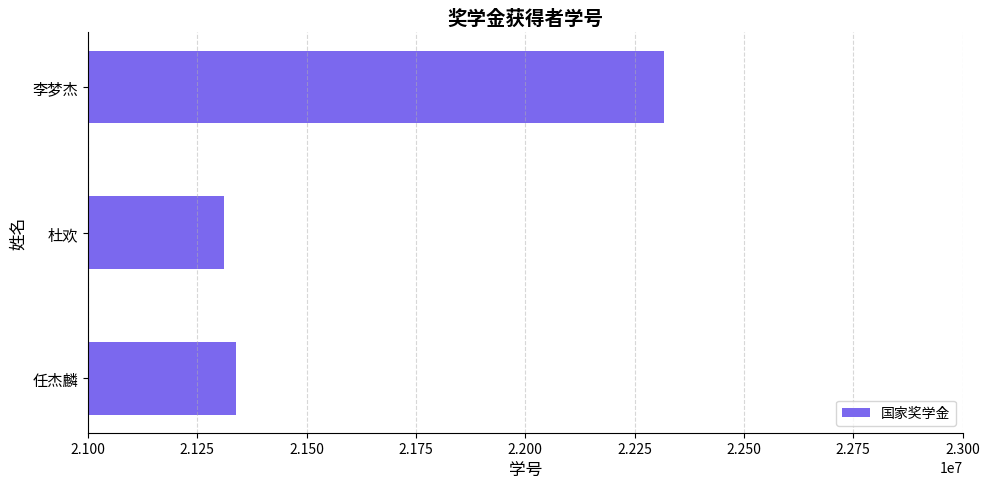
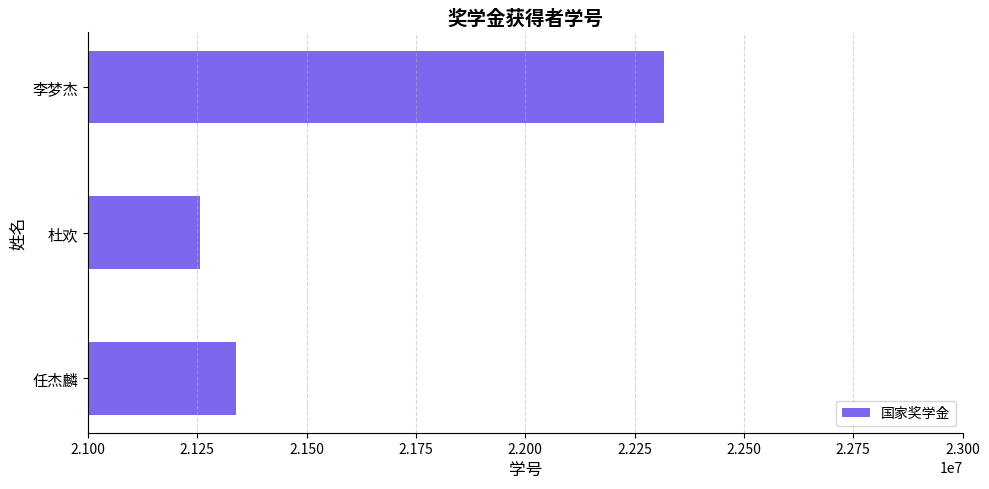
杜欢: 21310000 -> 21260000
